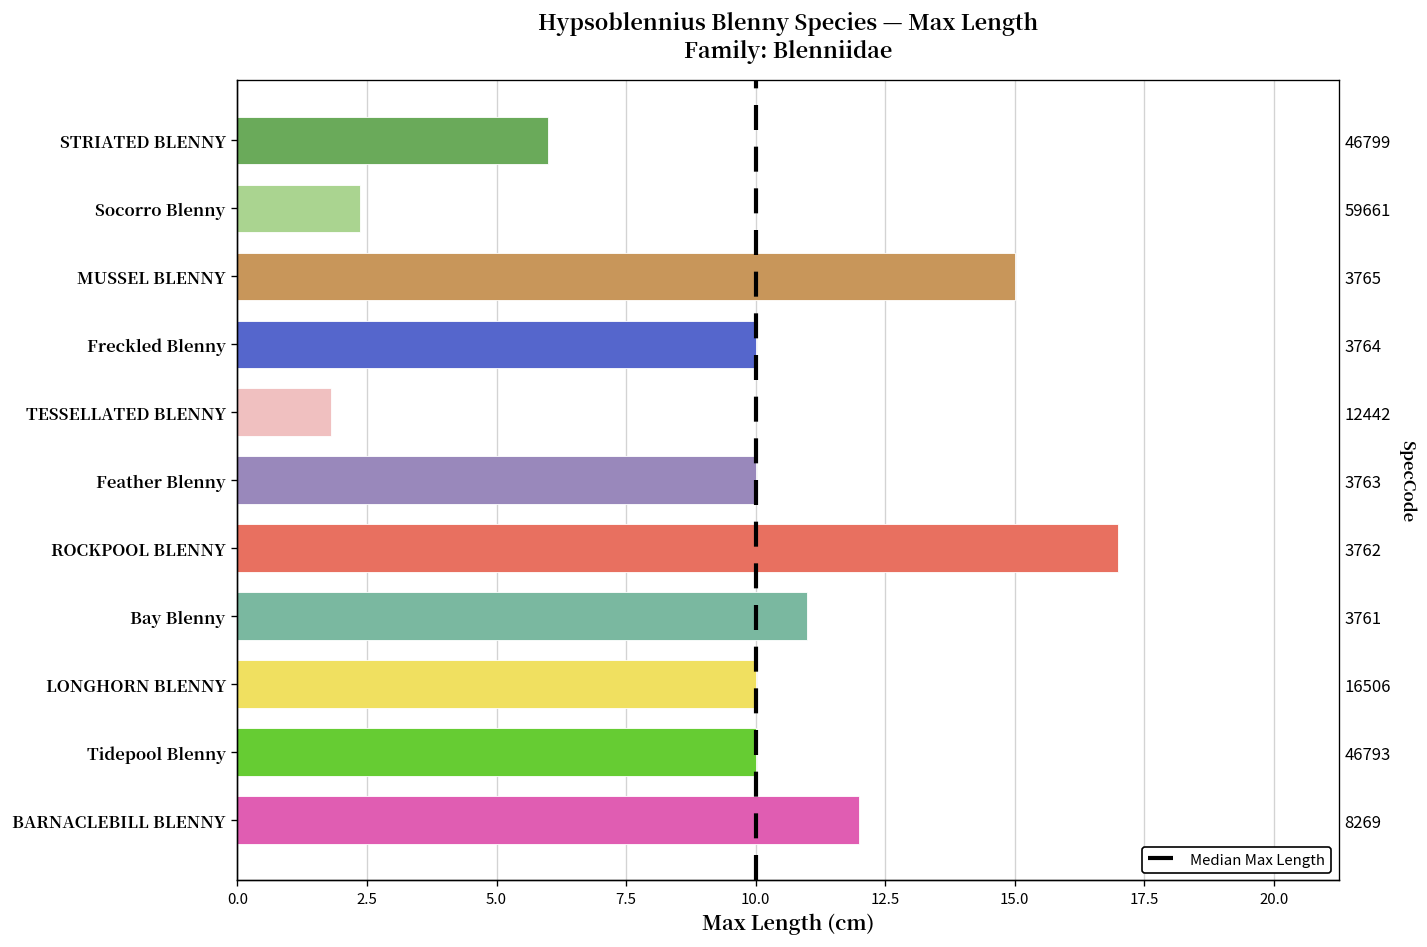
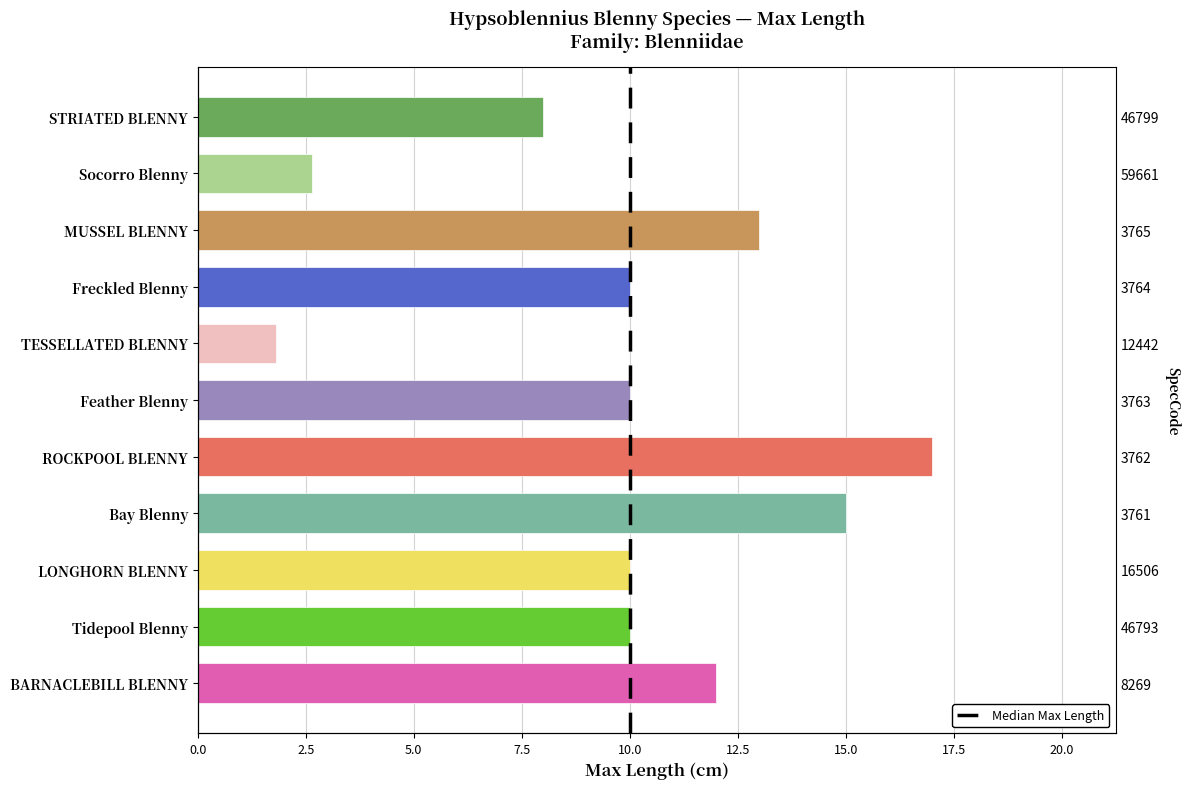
STRIATED BLENNY: 6 -> 8
Socorro Blenny: 2.4 -> 2.6
MUSSEL BLENNY: 15 -> 13
Bay Blenny: 11 -> 15
